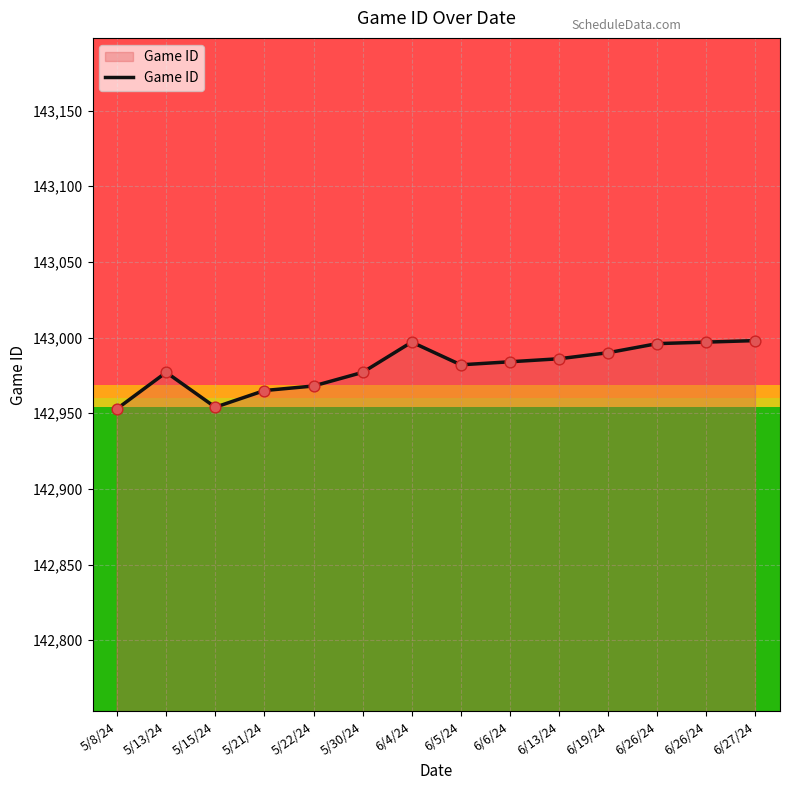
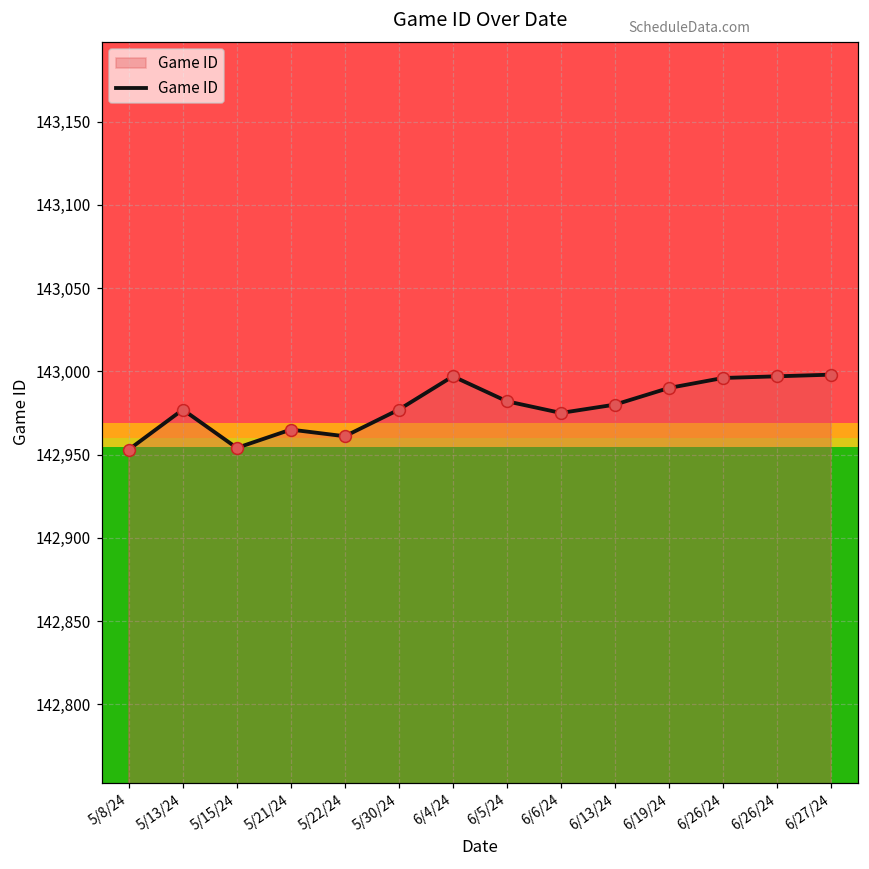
5/22/24: 142,968 -> 142,961
6/6/24: 142,984 -> 142,975
6/13/24: 142,986 -> 142,980
